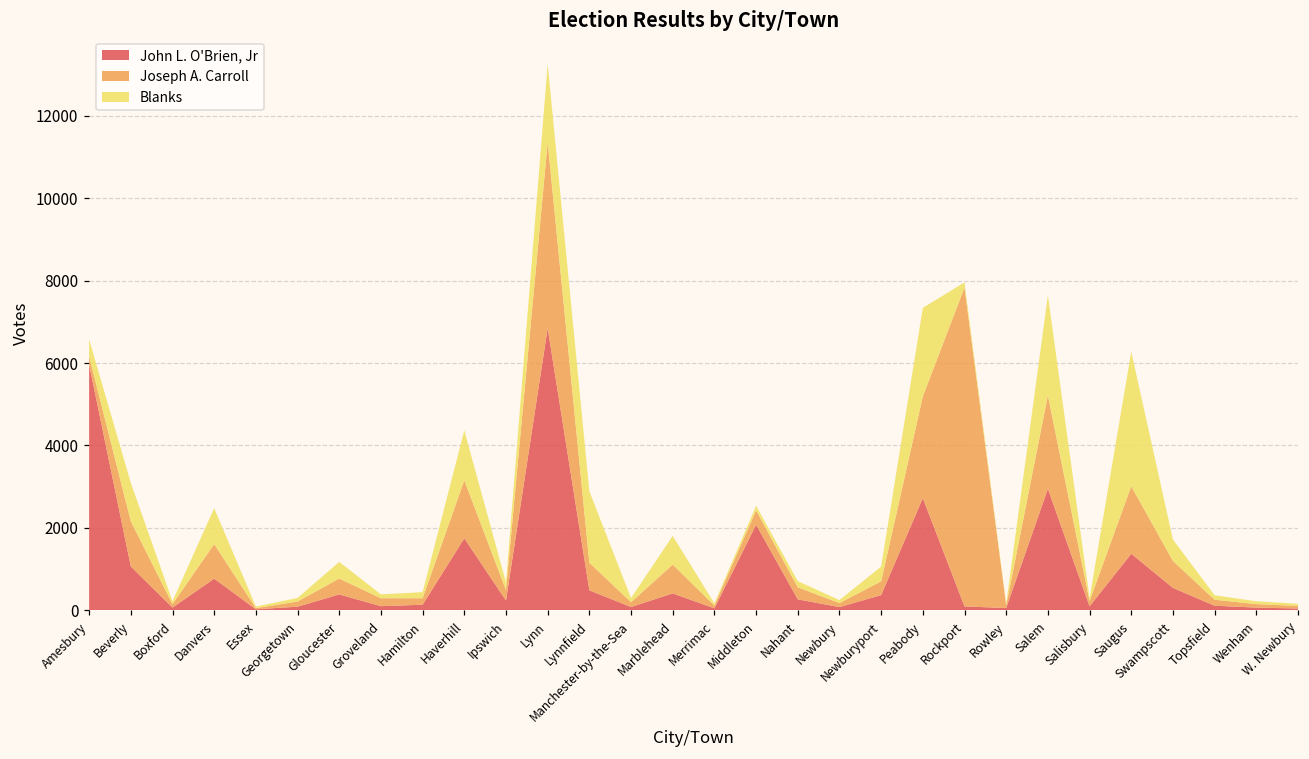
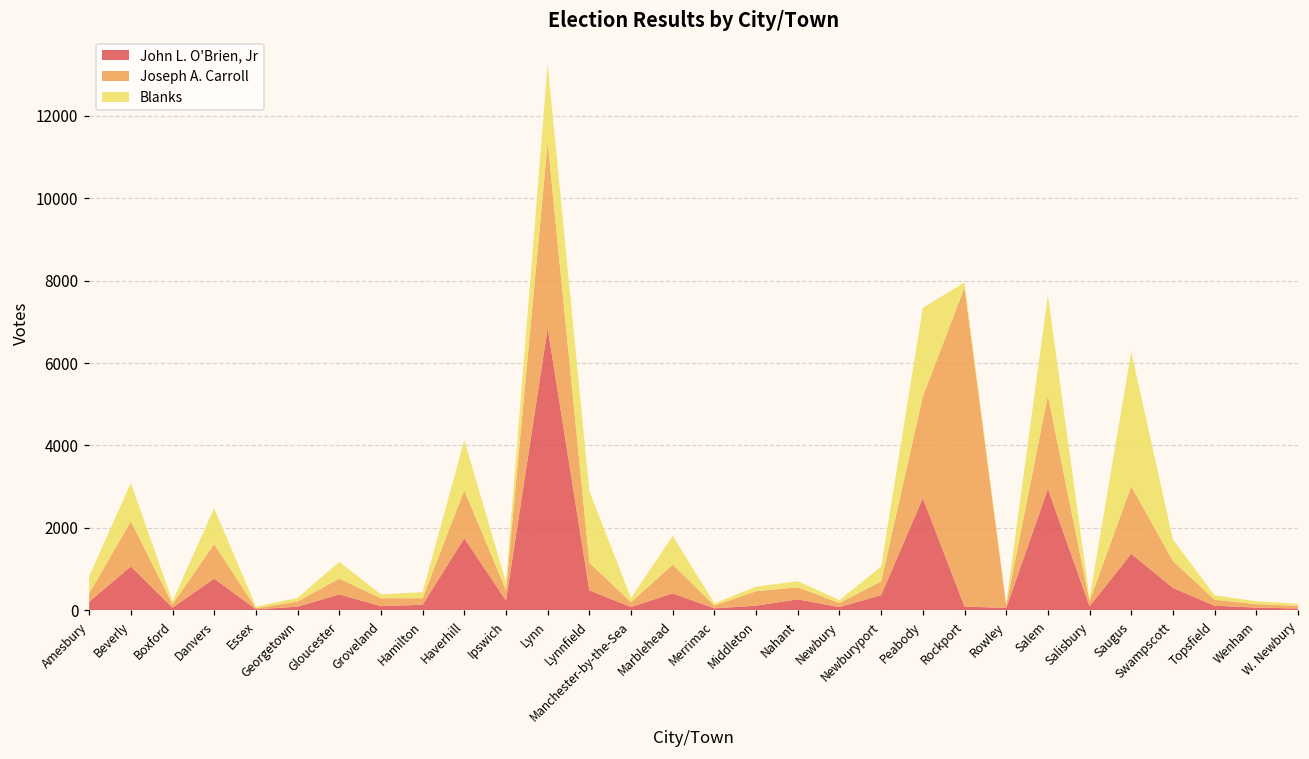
John L. O'Brien, Jr, Amesbury: 6000 -> 200
Joseph A. Carroll, Haverhill: 1400 -> 1200
John L. O'Brien, Jr, Middleton: 2100 -> 100
